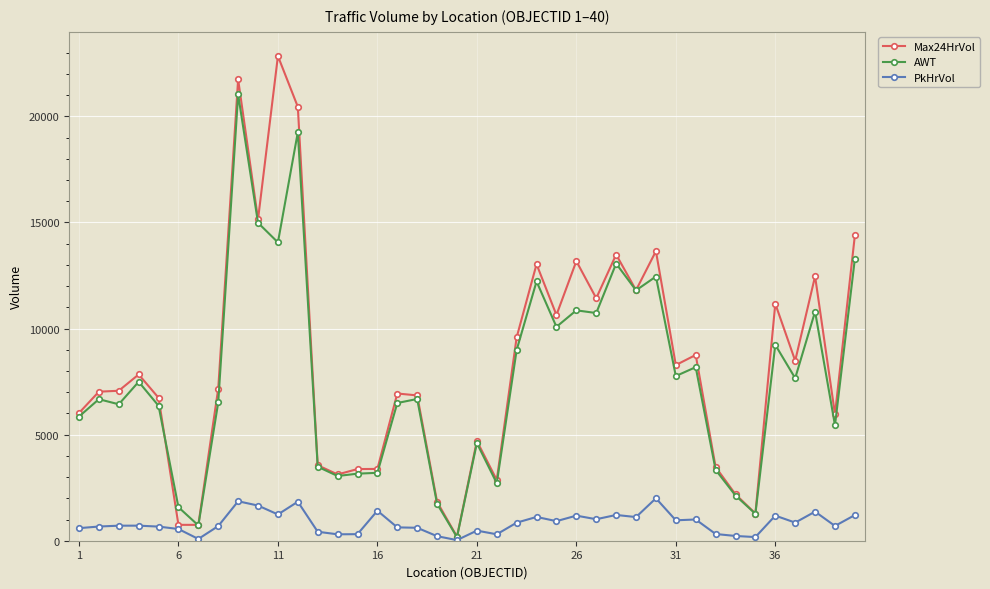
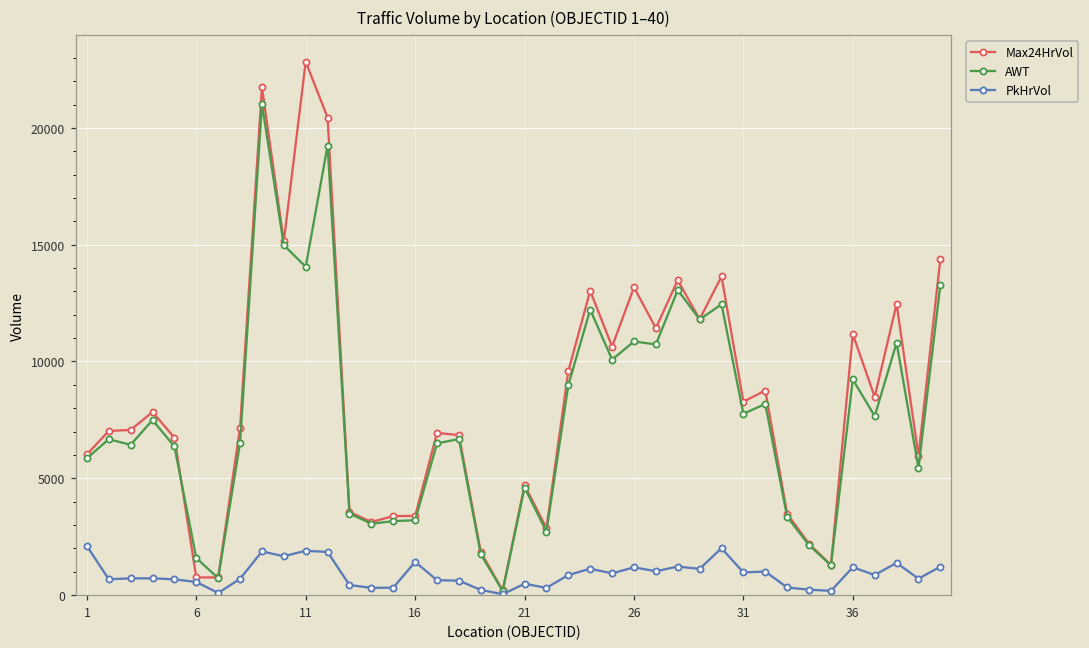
PkHrVol, 1: 600 -> 2100
PkHrVol, 11: 1200 -> 1900
